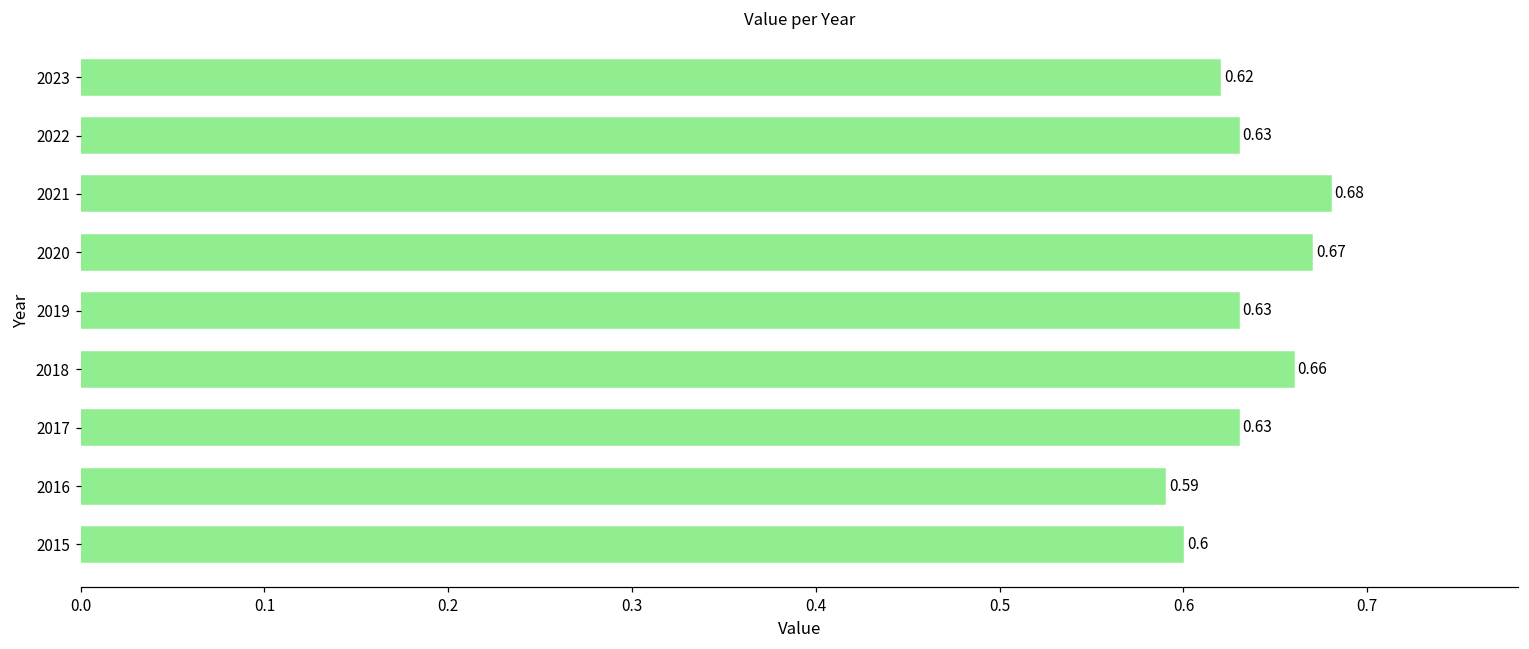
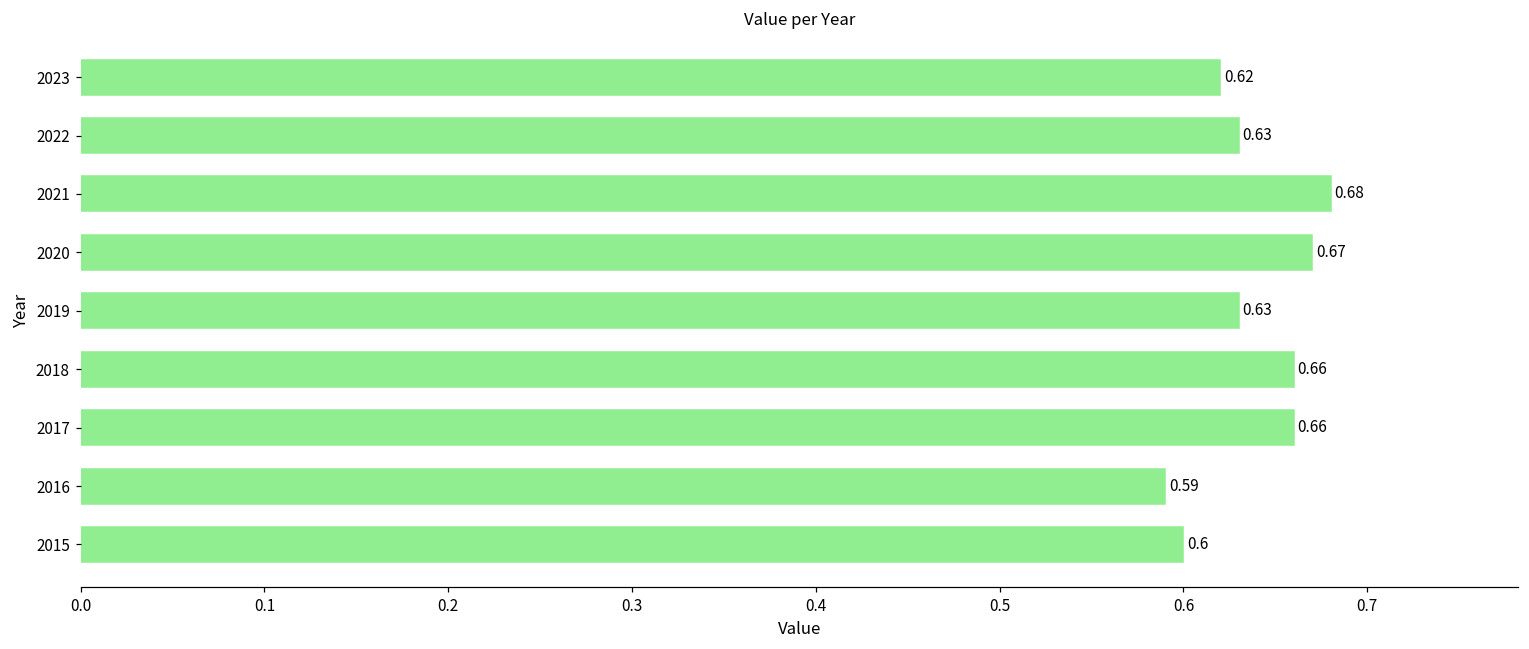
2017: 0.63 -> 0.66
